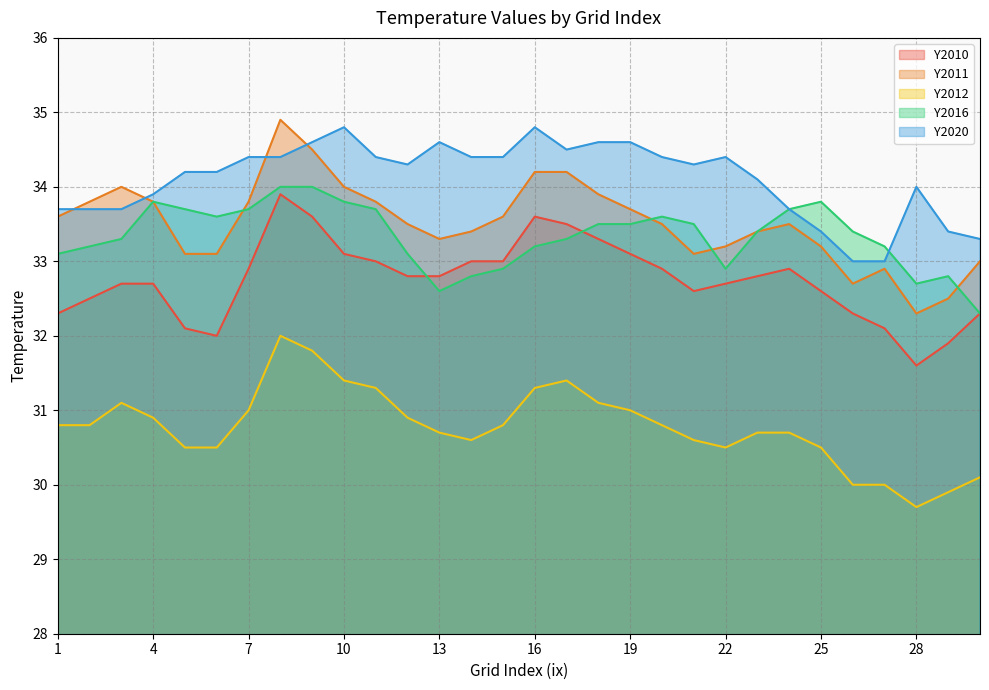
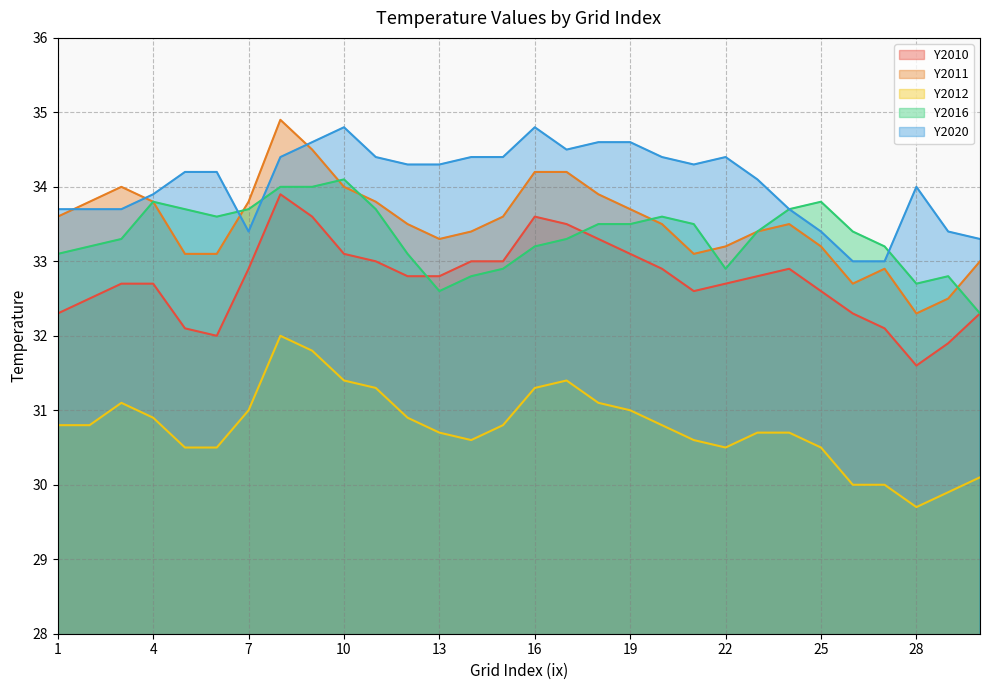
Y2020, 7: 34.4 -> 33.4
Y2016, 10: 33.8 -> 34.1
Y2020, 13: 34.6 -> 34.3
